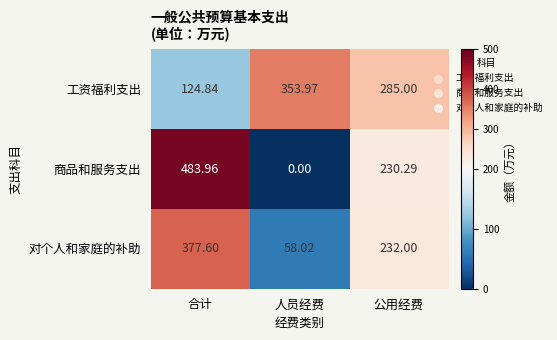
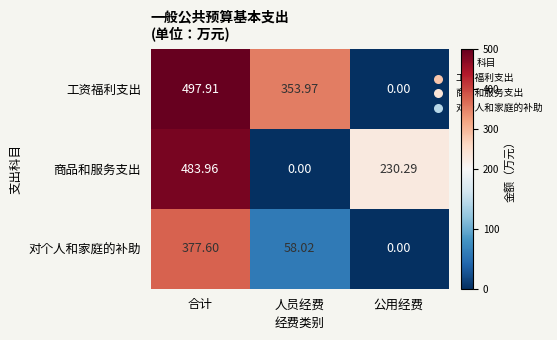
工资福利支出, 合计: 124.84 -> 497.91
工资福利支出, 公用经费: 285.00 -> 0.00
对个人和家庭的补助, 公用经费: 232.00 -> 0.00
